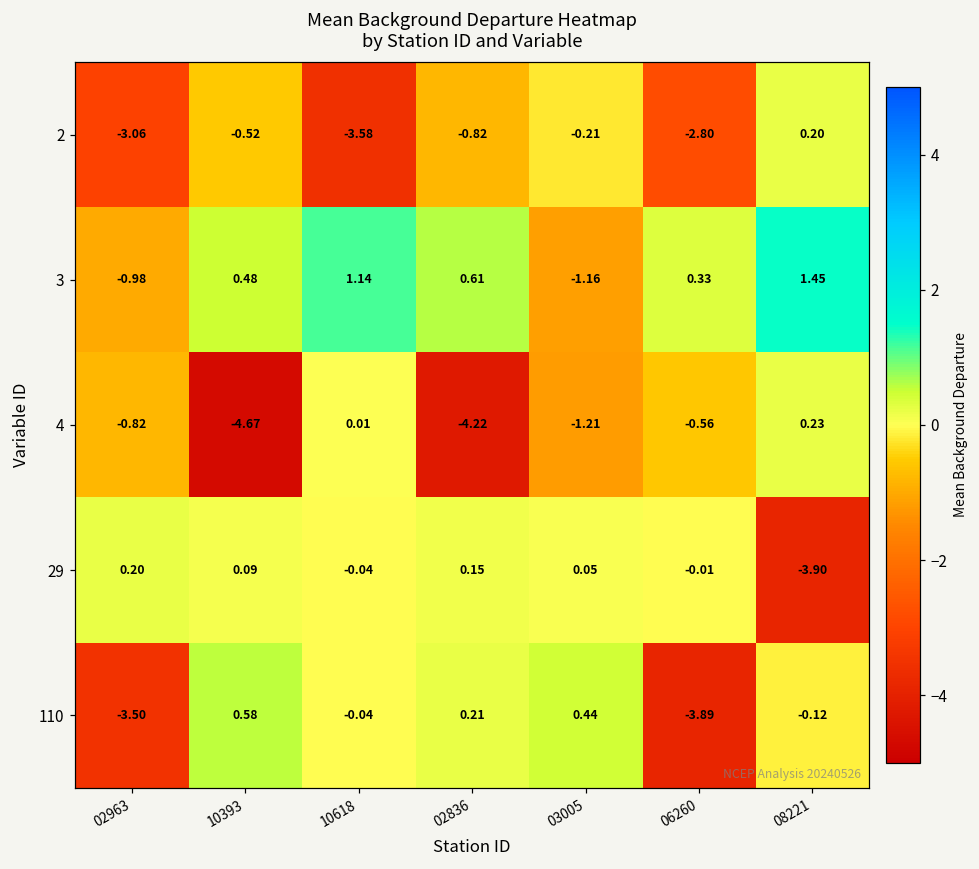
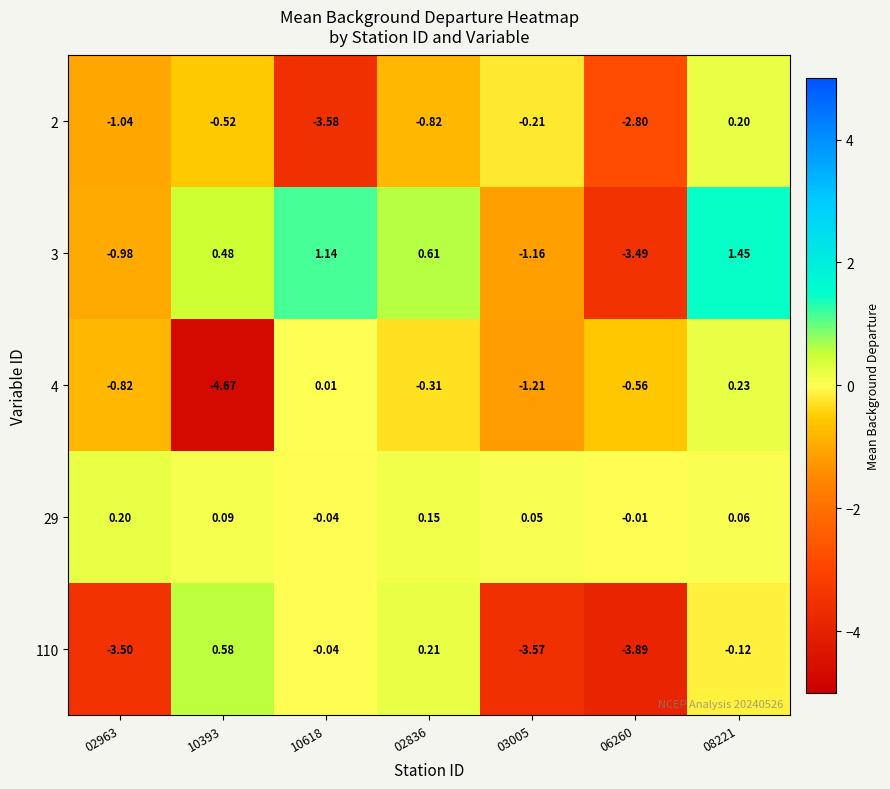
2, 02963: -3.06 -> -1.04
3, 06260: 0.33 -> -3.49
4, 02836: -4.22 -> -0.31
29, 08221: -3.90 -> 0.06
110, 03005: 0.44 -> -3.57
